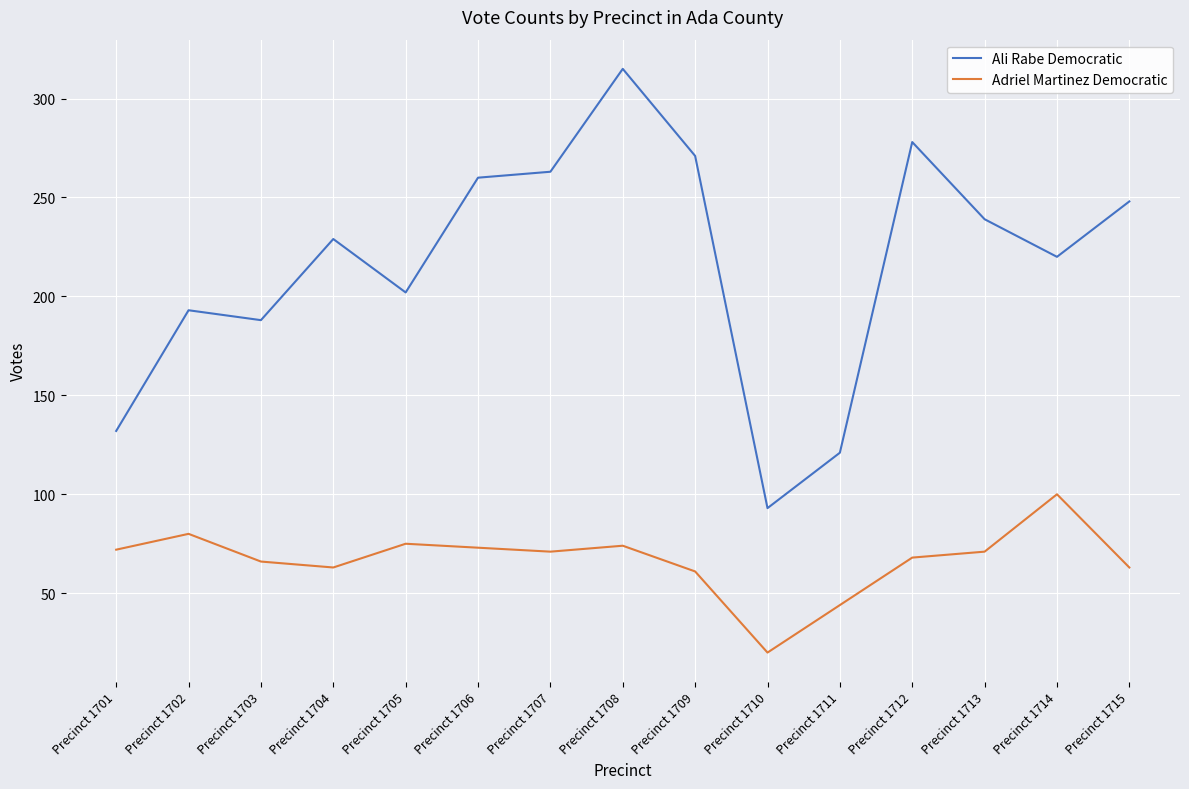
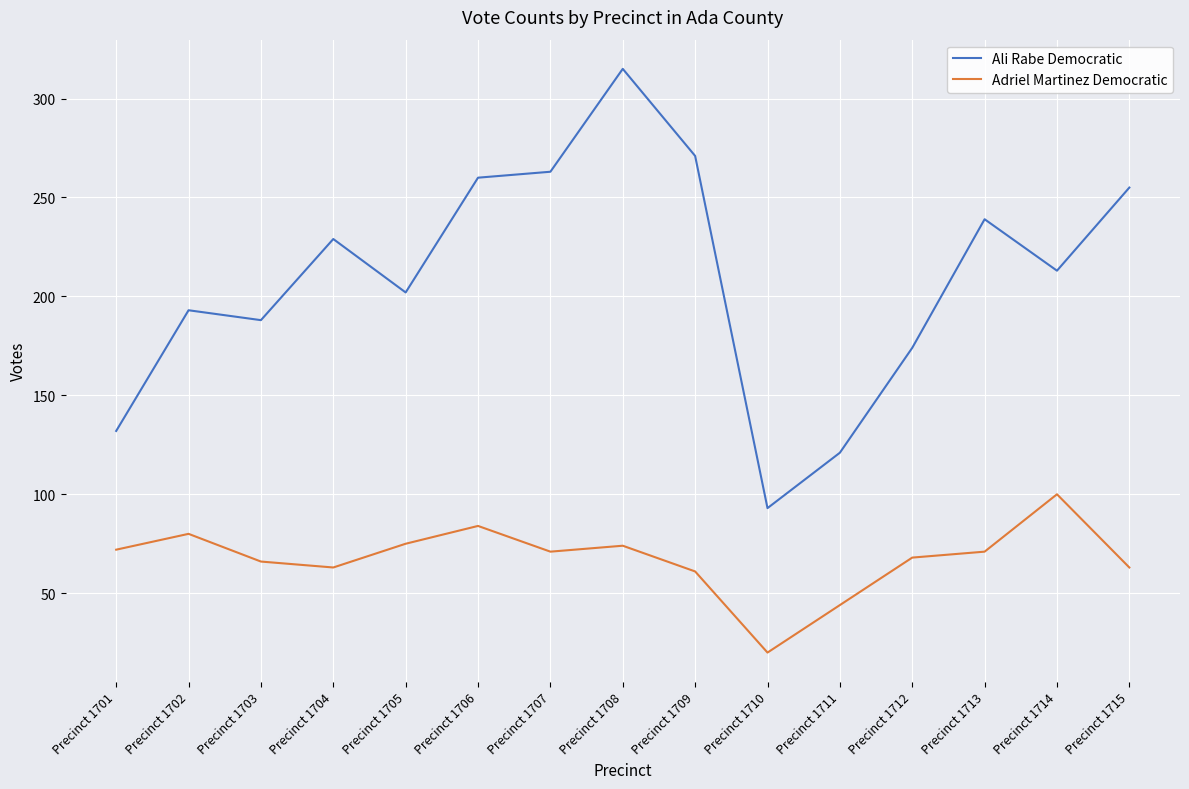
Adriel Martinez Democratic, Precinct 1706: 73 -> 84
Ali Rabe Democratic, Precinct 1712: 278 -> 174
Ali Rabe Democratic, Precinct 1714: 220 -> 213
Ali Rabe Democratic, Precinct 1715: 248 -> 255
